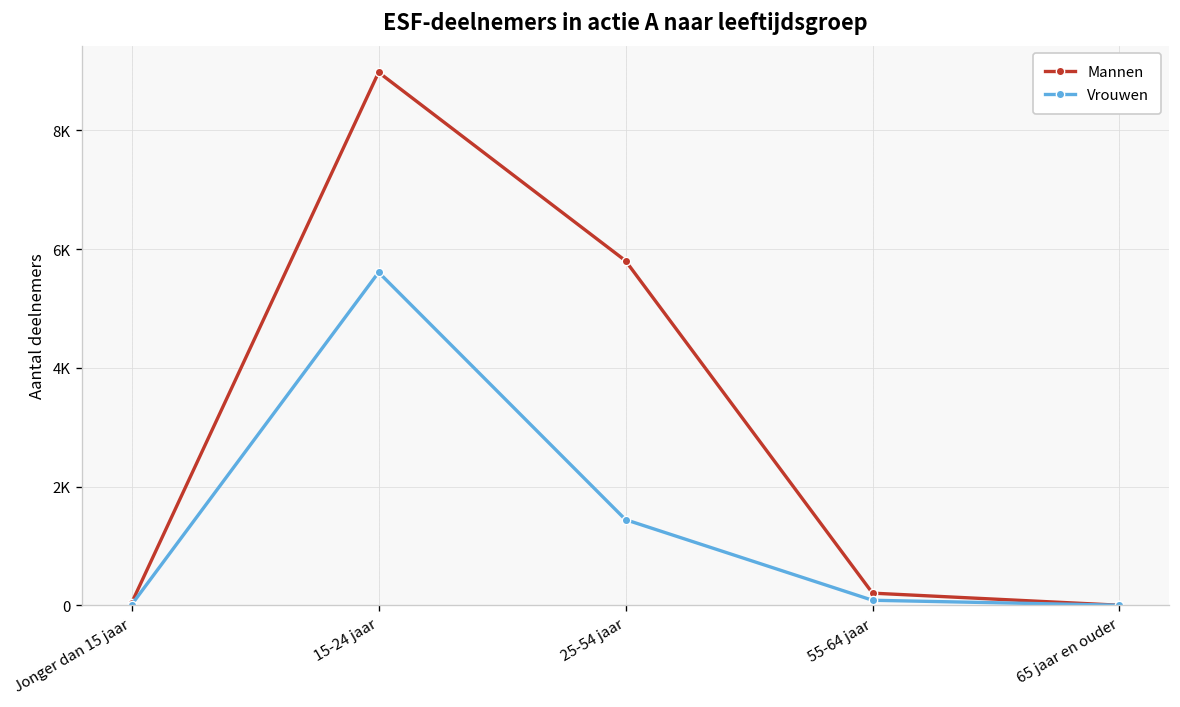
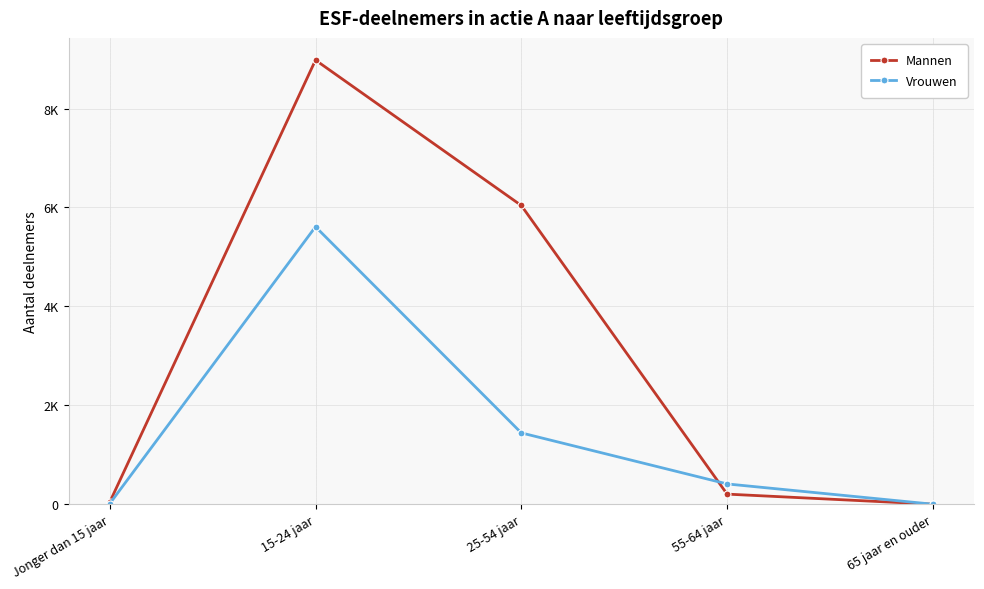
Mannen, 25-54 jaar: 5800 -> 6000
Vrouwen, 55-64 jaar: 100 -> 400
